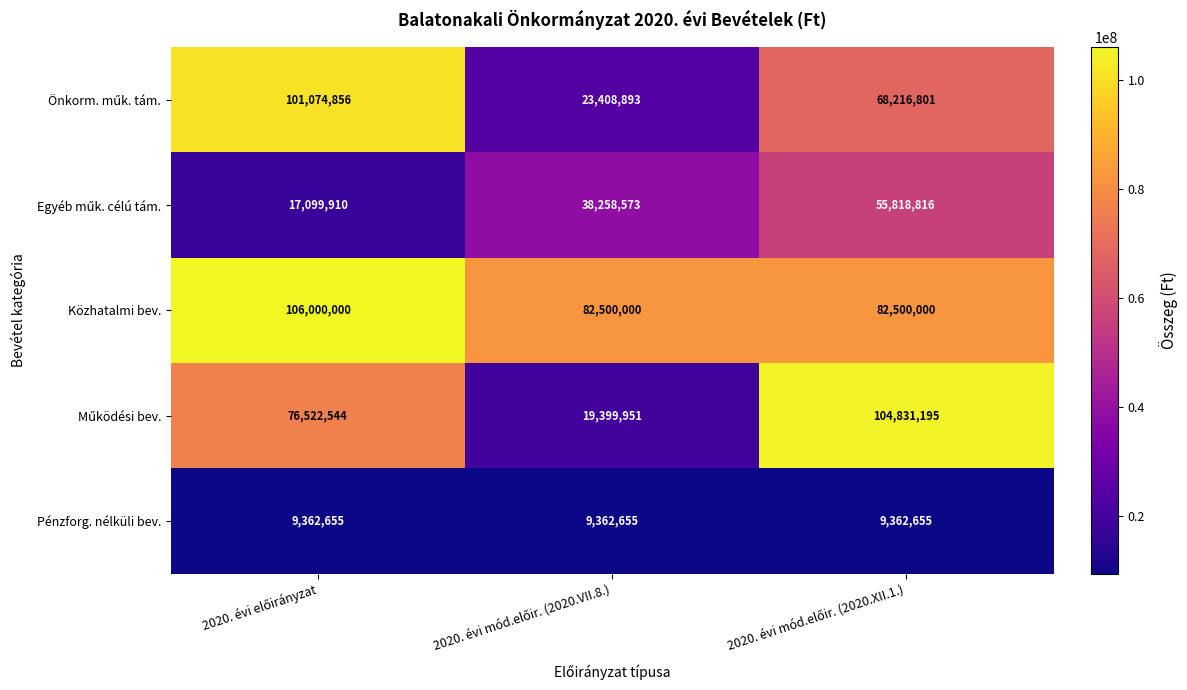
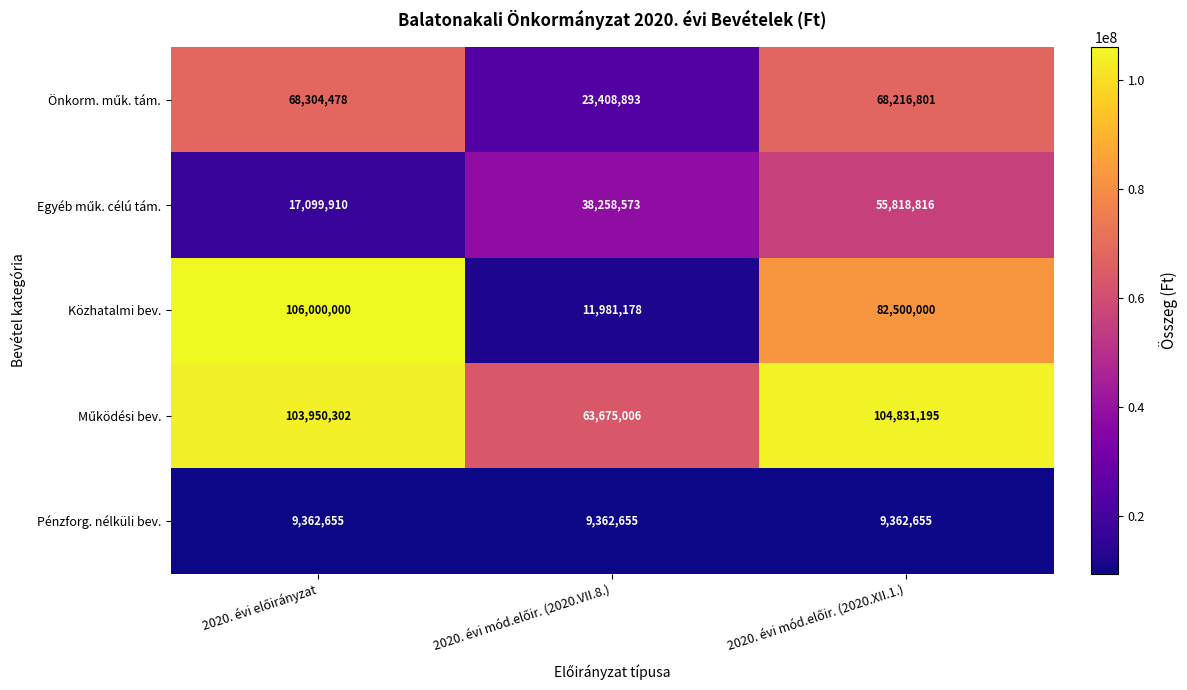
Önkorm. műk. tám., 2020. évi előirányzat: 101,074,856 -> 68,304,478
Közhatalmi bev., 2020. évi mód.előir. (2020.VII.8.): 82,500,000 -> 11,981,178
Működési bev., 2020. évi előirányzat: 76,522,544 -> 103,950,302
Működési bev., 2020. évi mód.előir. (2020.VII.8.): 19,399,951 -> 63,675,006
